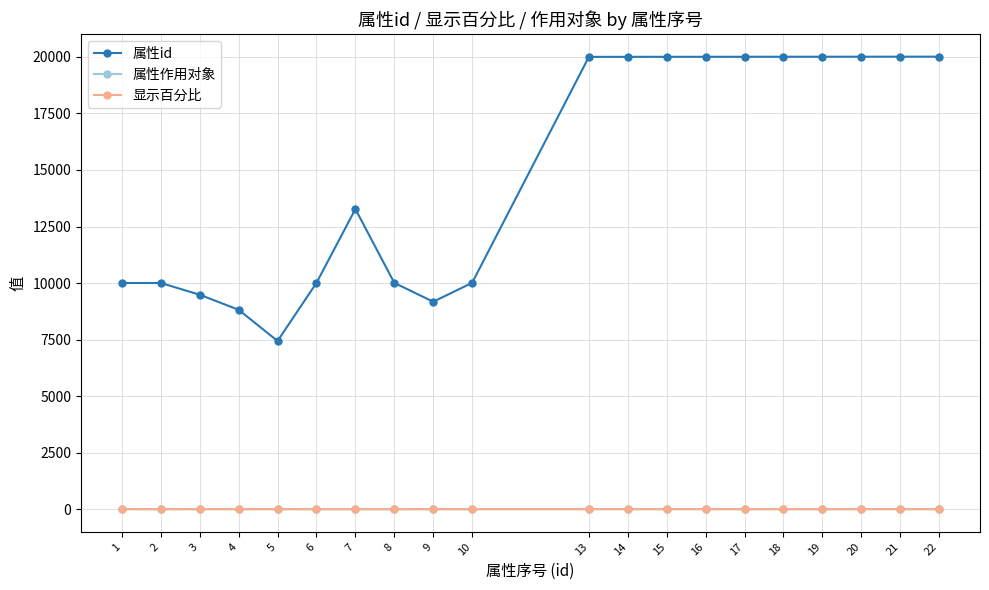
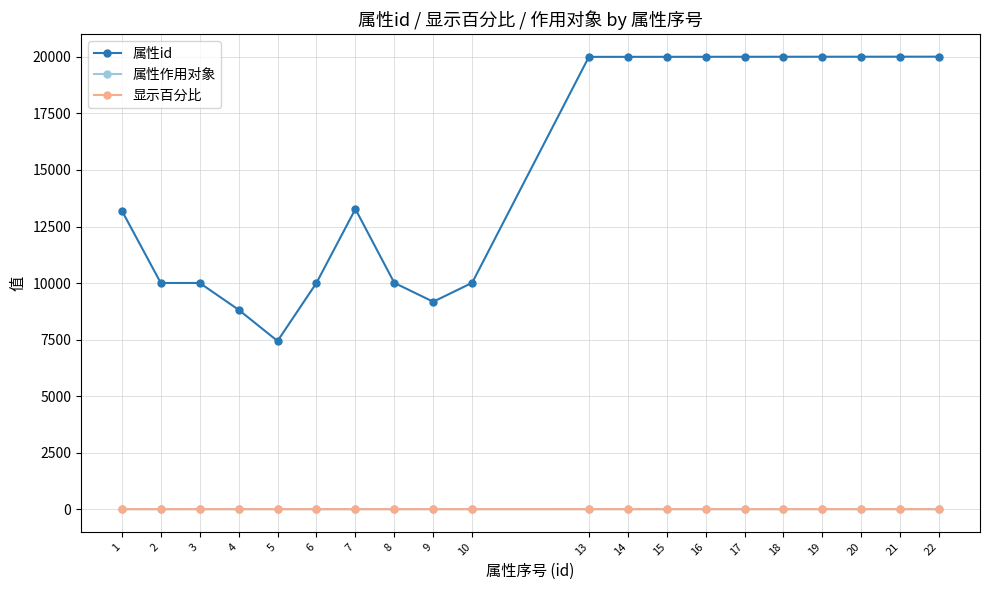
属性id, 1: 10000 -> 13200
属性id, 3: 9500 -> 10000
